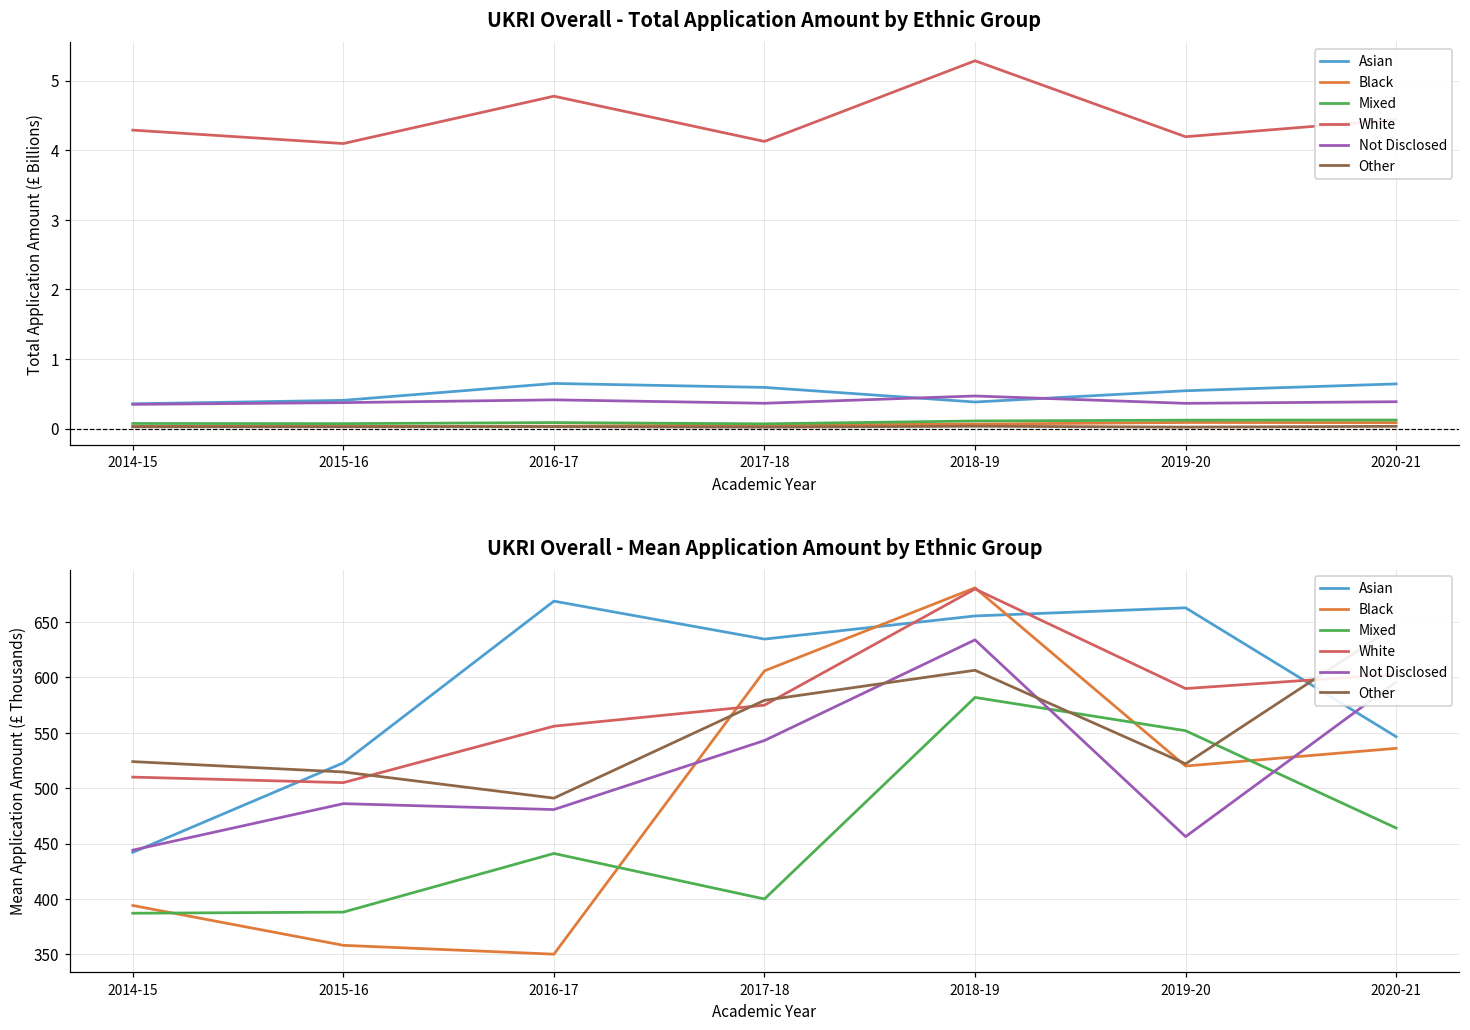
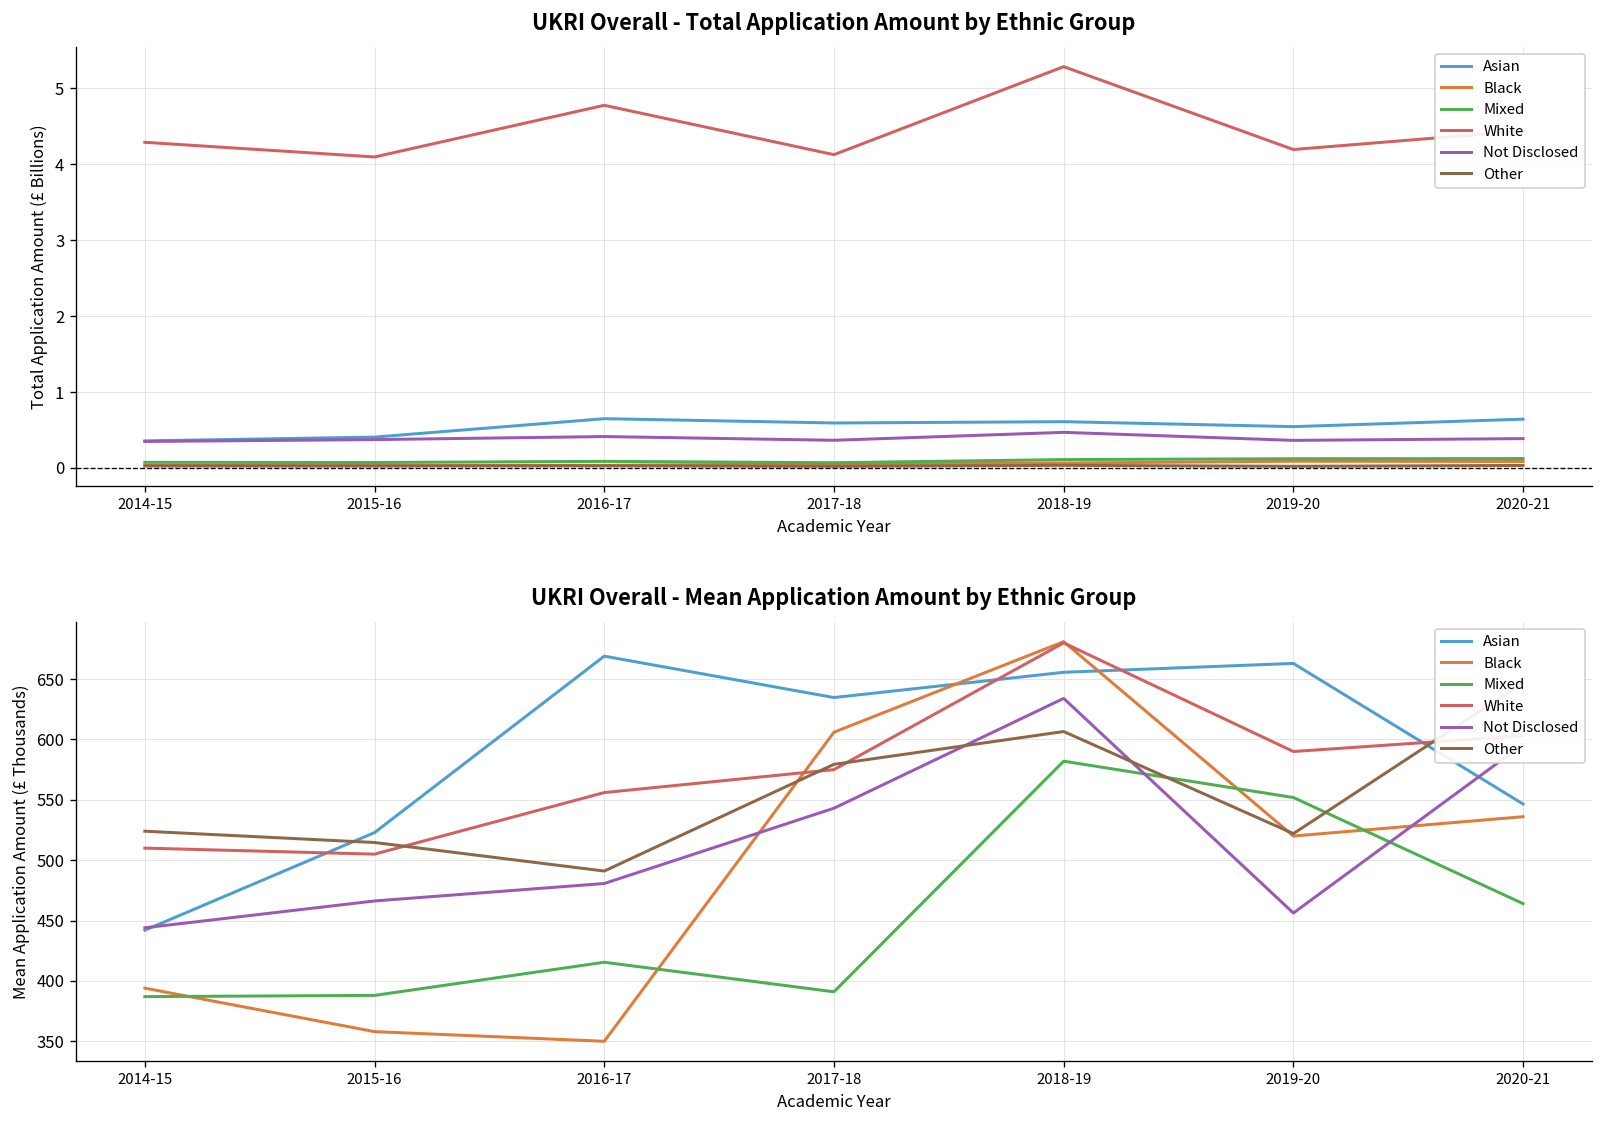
UKRI Overall - Total Application Amount by Ethnic Group, Asian, 2018-19: 0.4 -> 0.6
UKRI Overall - Mean Application Amount by Ethnic Group, Not Disclosed, 2015-16: 486 -> 466
UKRI Overall - Mean Application Amount by Ethnic Group, Mixed, 2016-17: 441 -> 415
UKRI Overall - Mean Application Amount by Ethnic Group, Mixed, 2017-18: 400 -> 391
